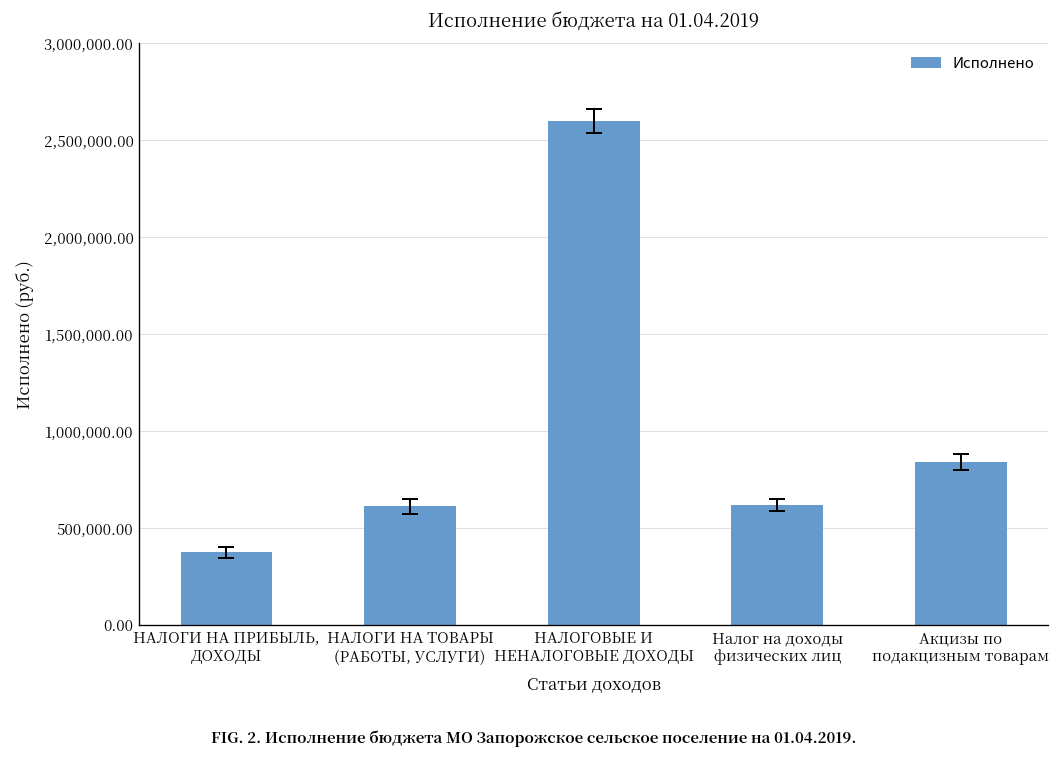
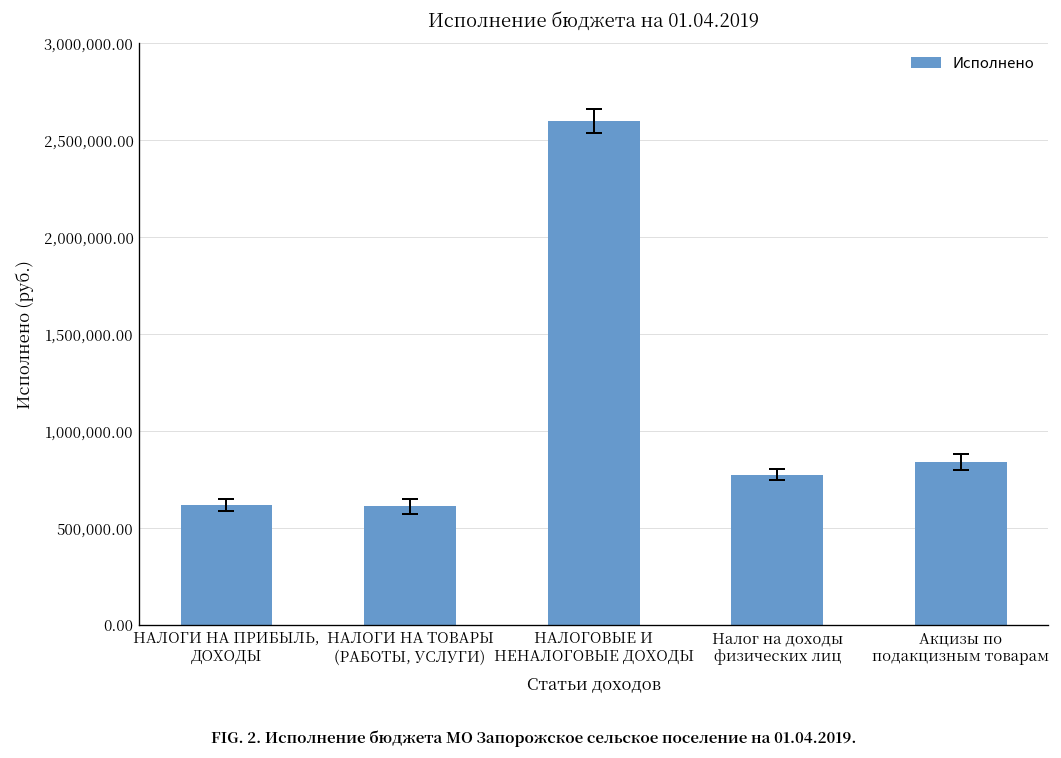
Исполнено, НАЛОГИ НА ПРИБЫЛЬ, ДОХОДЫ: 370,000 -> 620,000
Исполнено, Налог на доходы физических лиц: 620,000 -> 780,000
